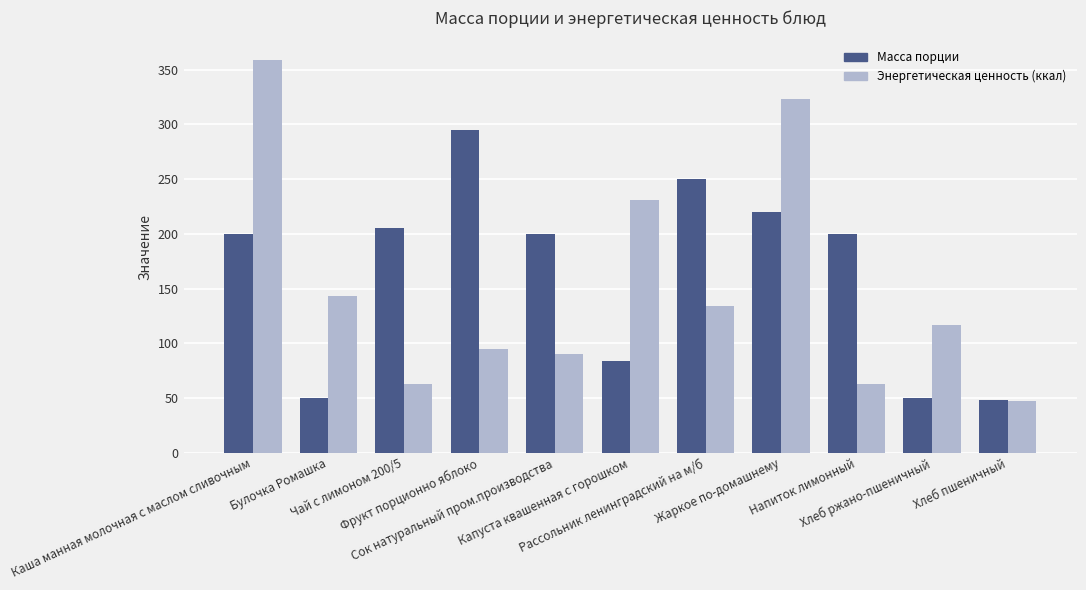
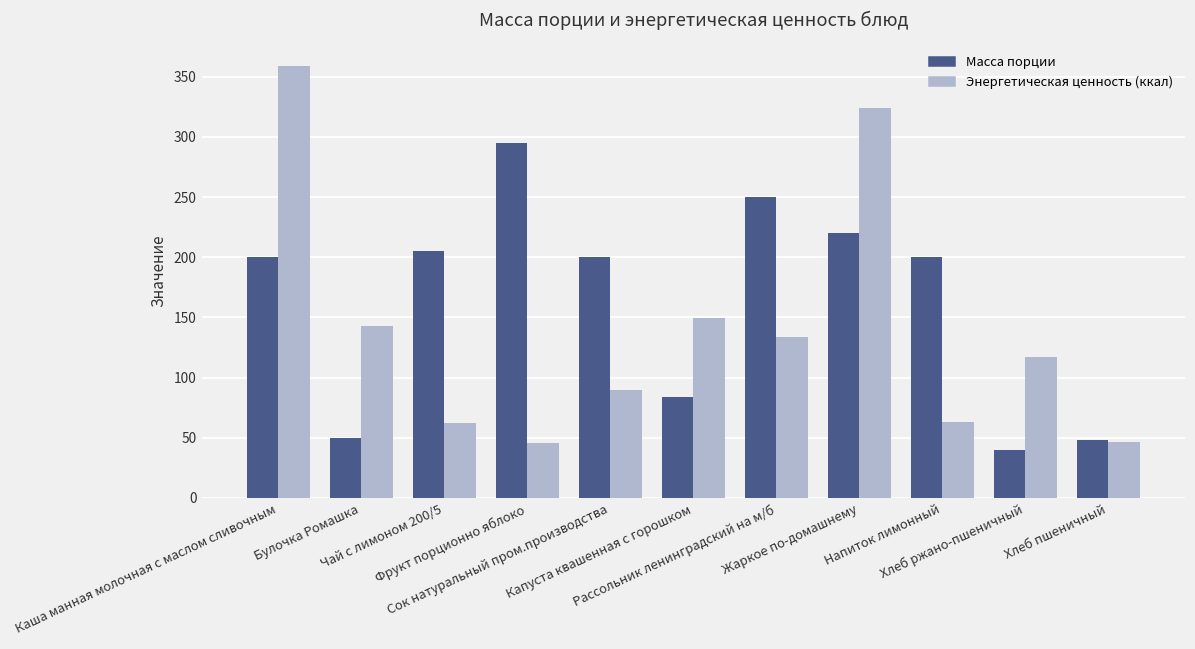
Энергетическая ценность (ккал), Фрукт порционно яблоко: 95 -> 46
Энергетическая ценность (ккал), Капуста квашенная с горошком: 231 -> 150
Масса порции, Хлеб ржано-пшеничный: 50 -> 40
